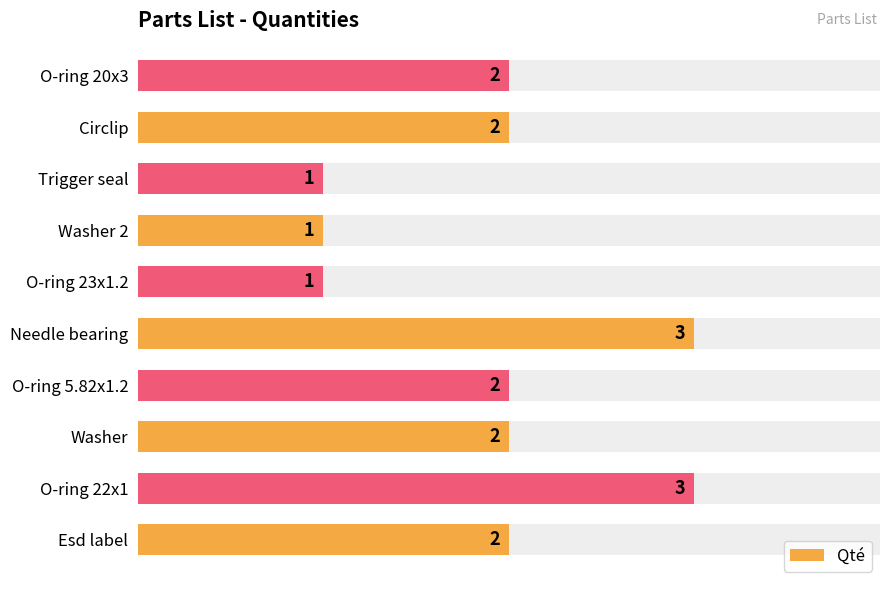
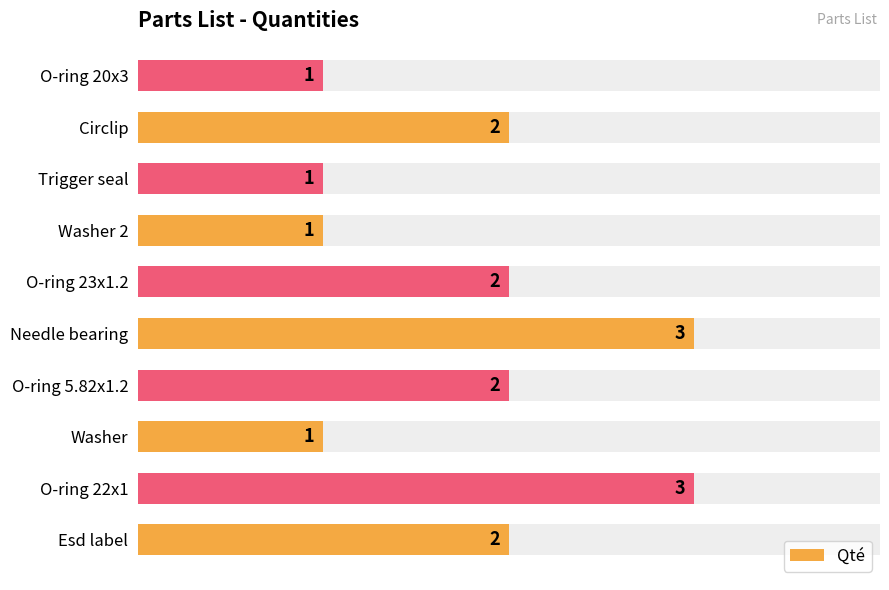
Qté, O-ring 20x3: 2 -> 1
Qté, O-ring 23x1.2: 1 -> 2
Qté, Washer: 2 -> 1
